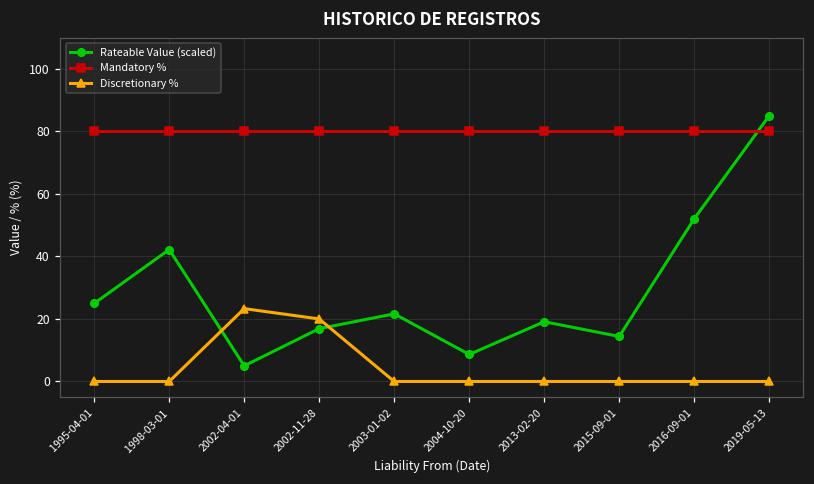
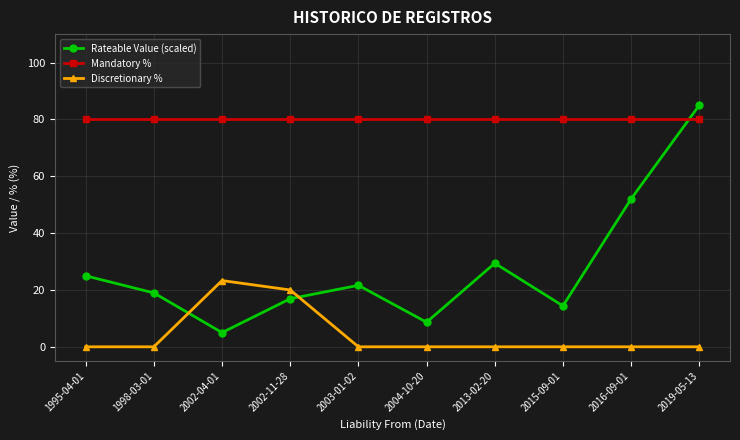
Rateable Value (scaled), 1998-03-01: 42 -> 19
Rateable Value (scaled), 2013-02-20: 19 -> 29
